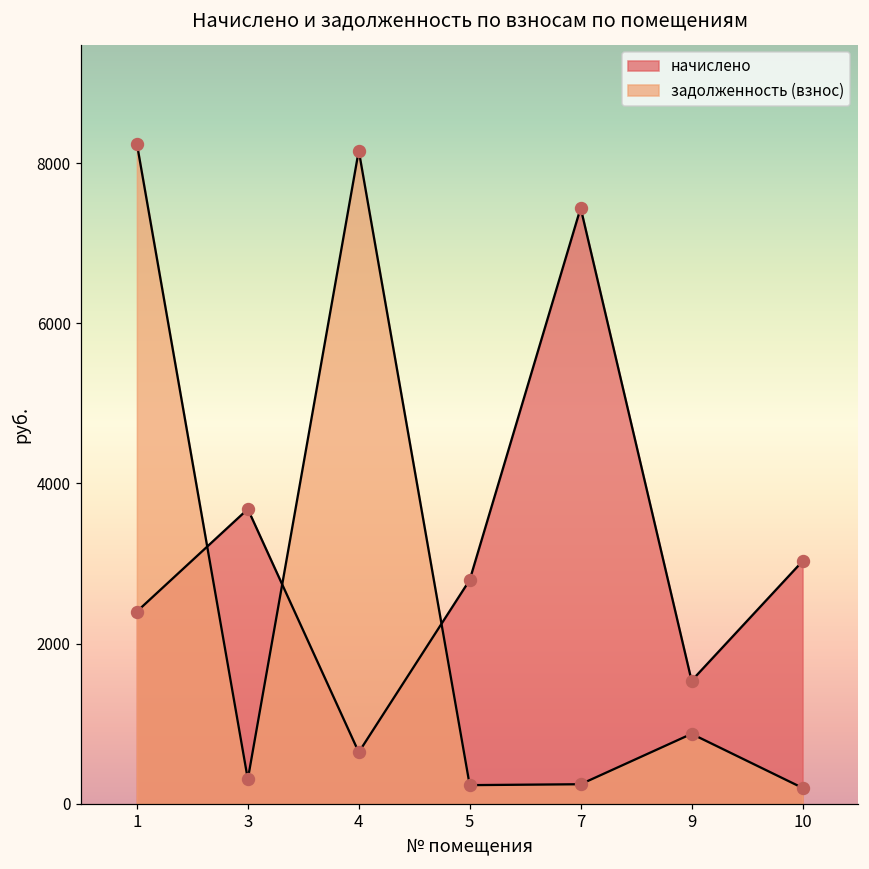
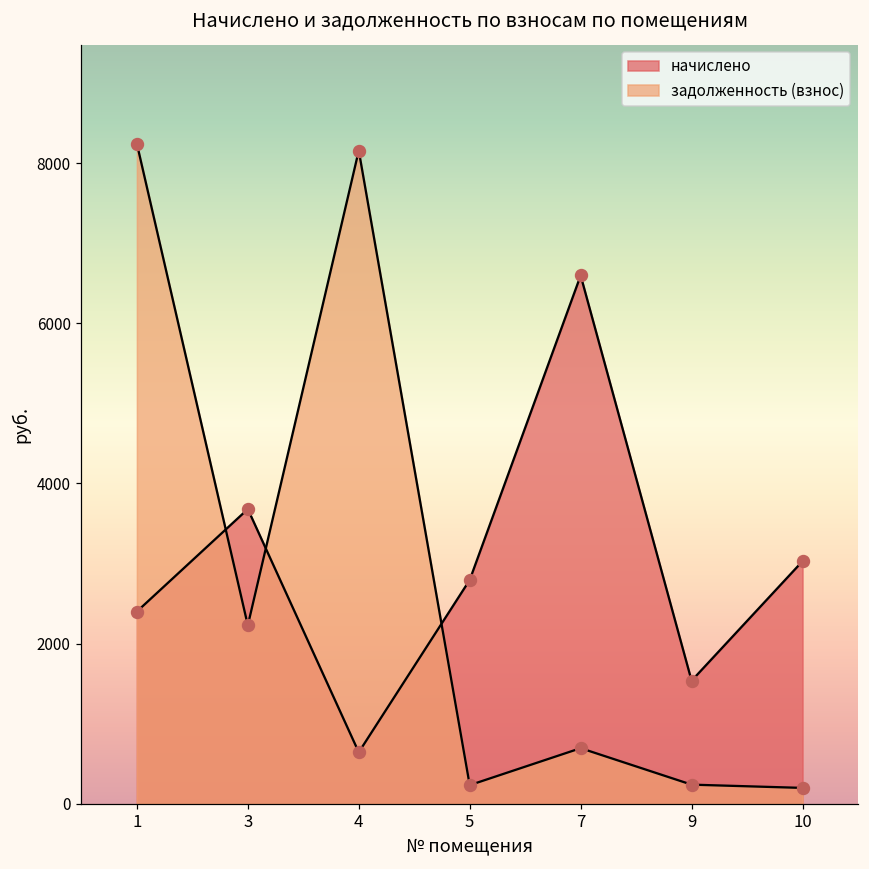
задолженность (взнос), 3: 300 -> 2200
начислено, 7: 7400 -> 6600
задолженность (взнос), 7: 200 -> 700
задолженность (взнос), 9: 900 -> 200
